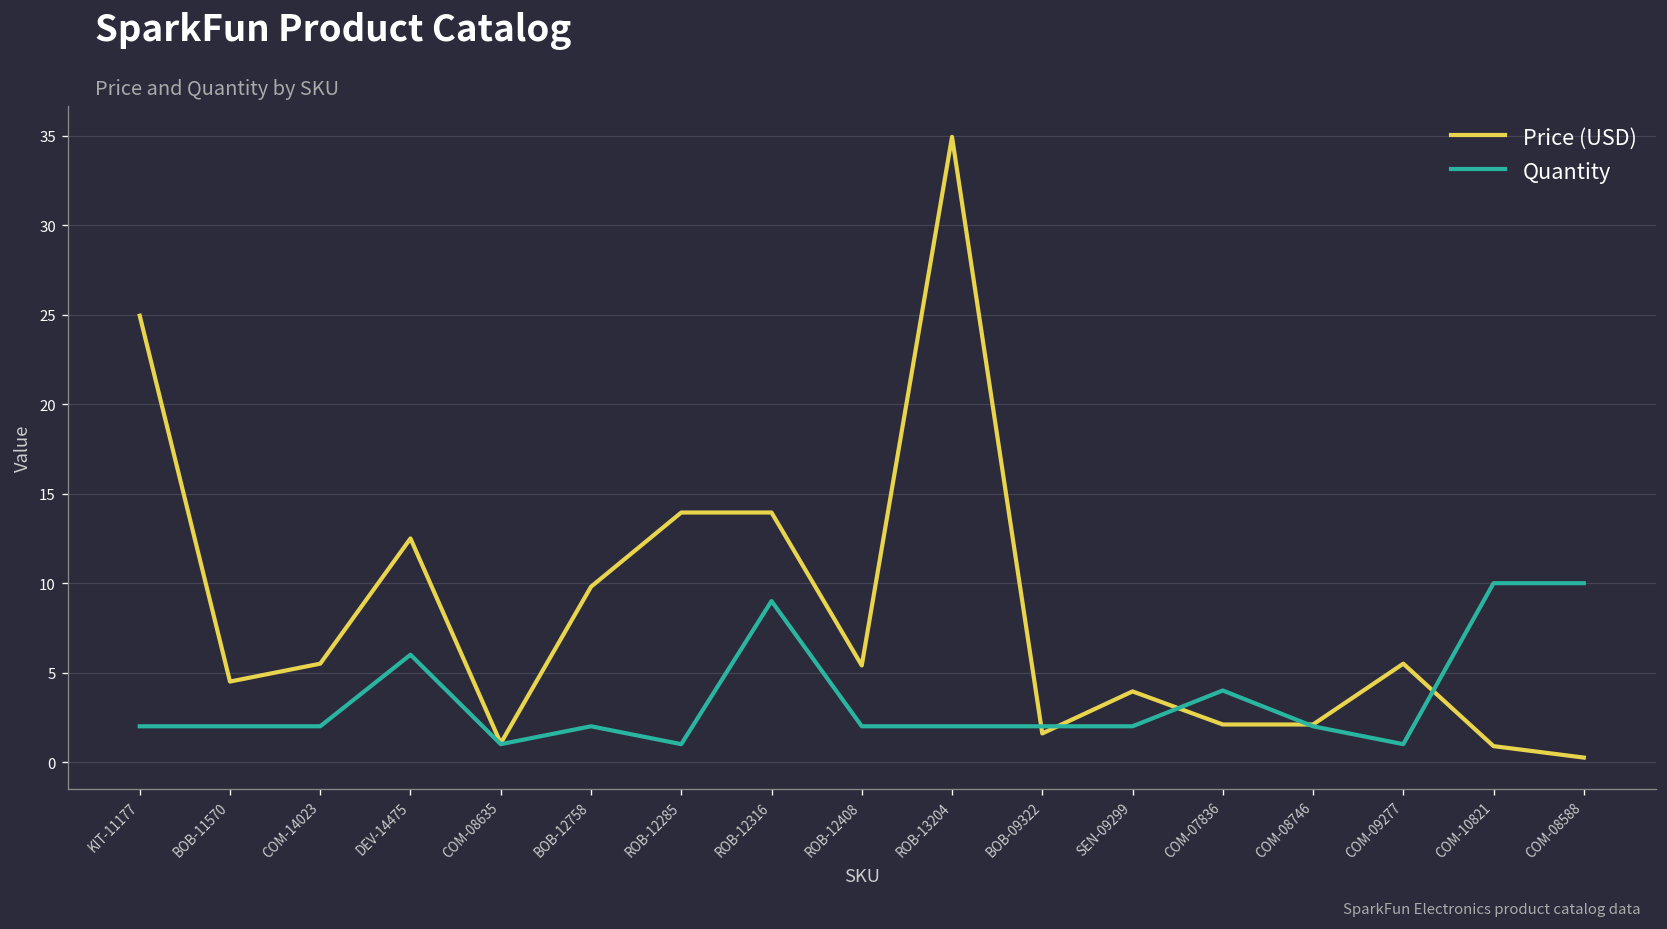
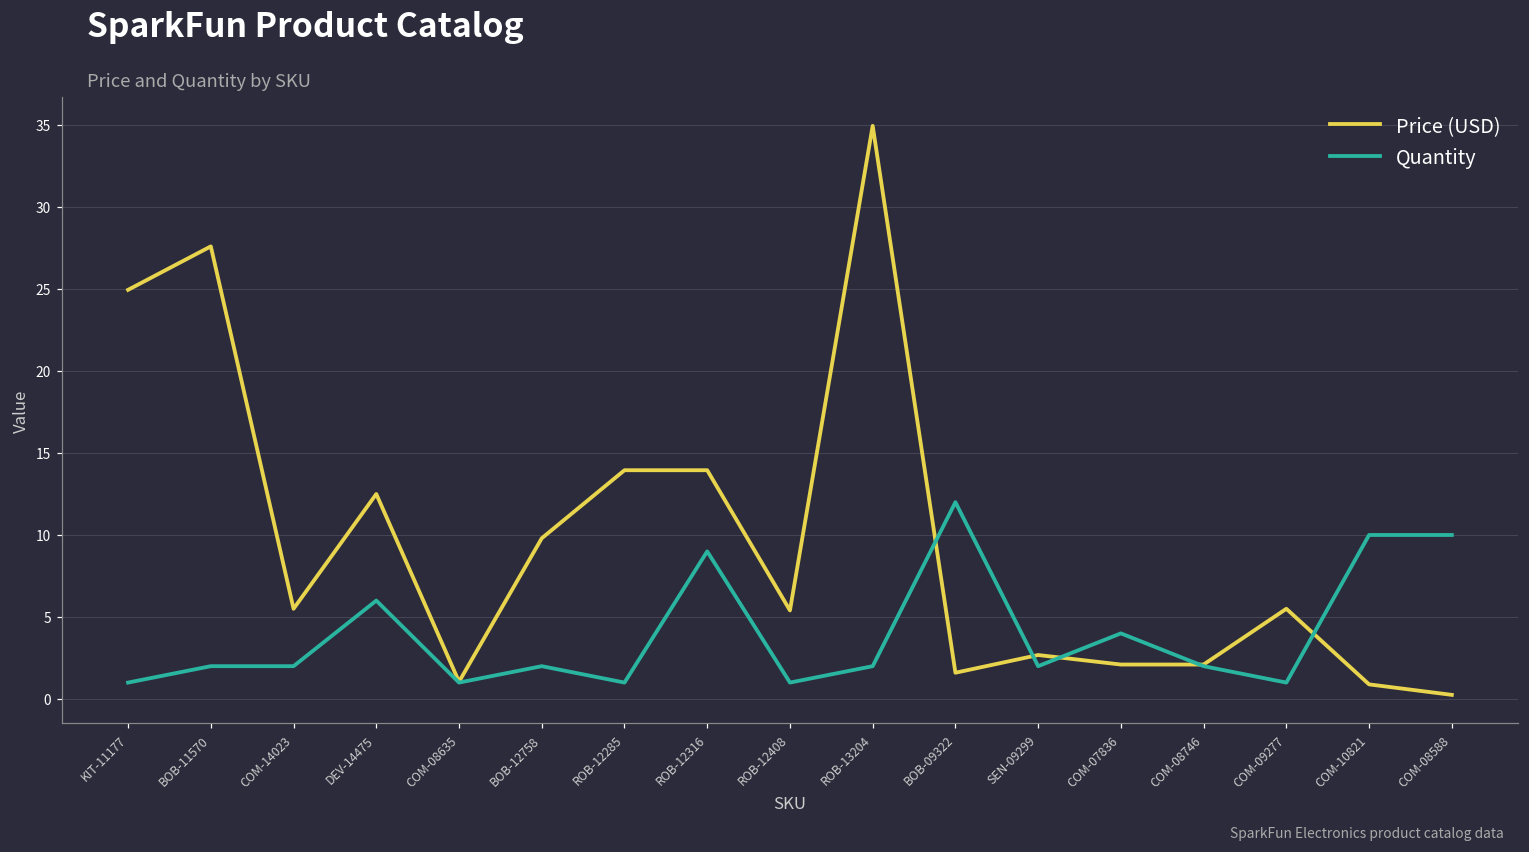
Quantity, KIT-11177: 2 -> 1
Price (USD), BOB-11570: 4.5 -> 27.6
Quantity, ROB-12408: 2 -> 1
Quantity, BOB-09322: 2 -> 12
Price (USD), SEN-09299: 4.0 -> 2.7
